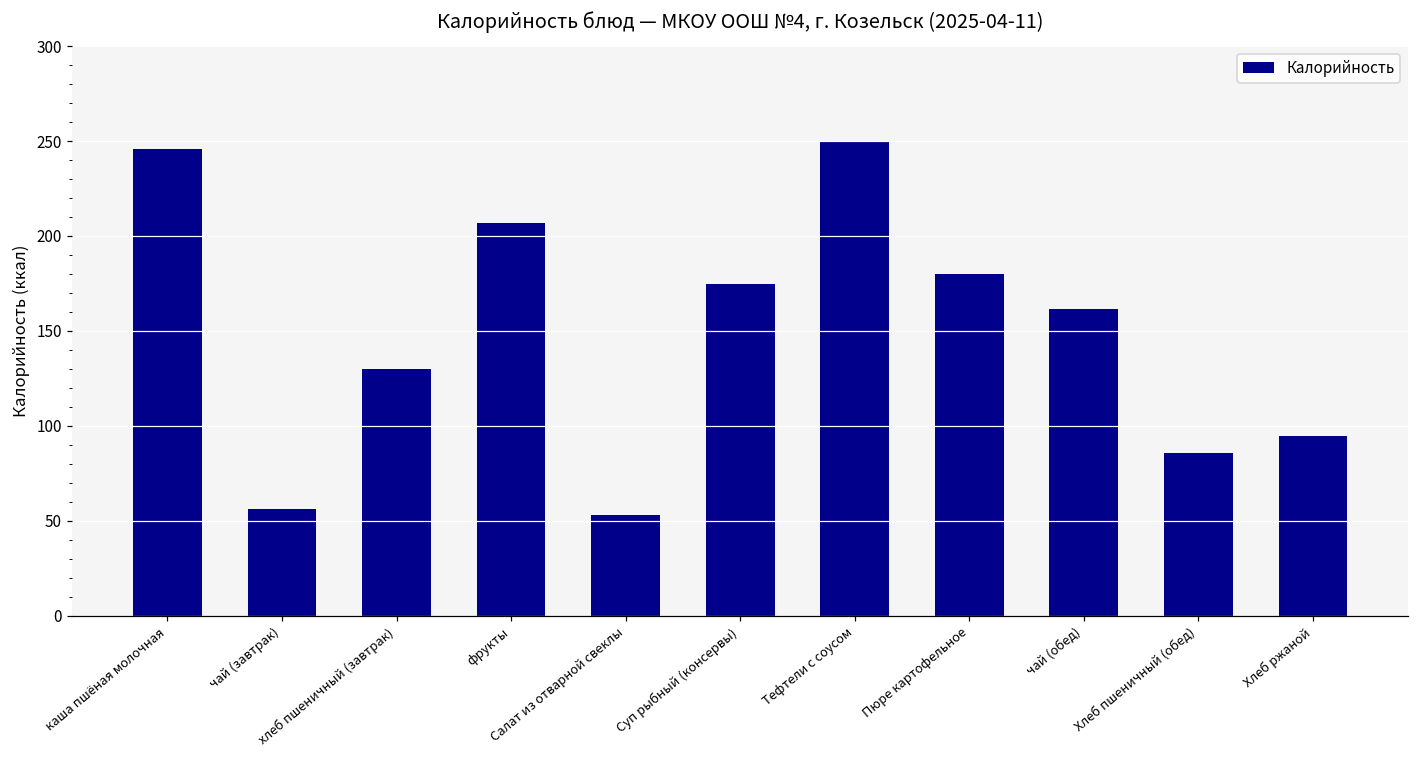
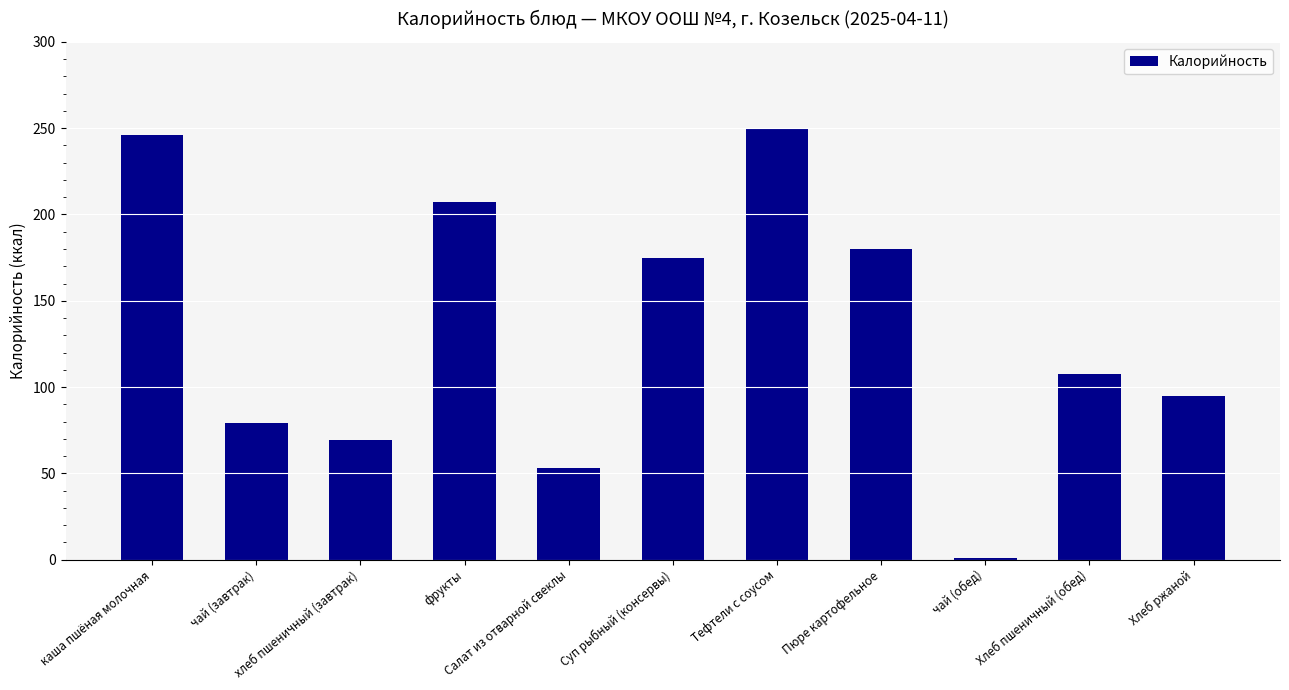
чай (завтрак): 56 -> 79
хлеб пшеничный (завтрак): 130 -> 69
чай (обед): 161 -> 1
Хлеб пшеничный (обед): 86 -> 108
